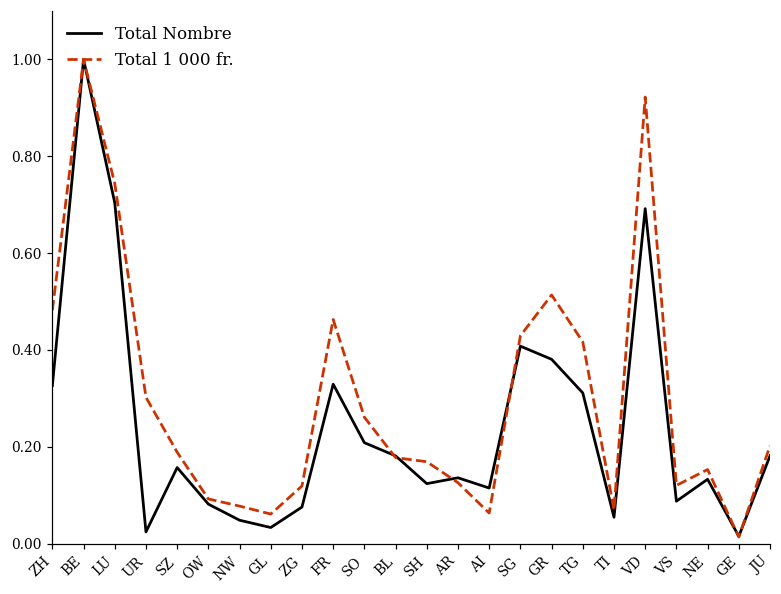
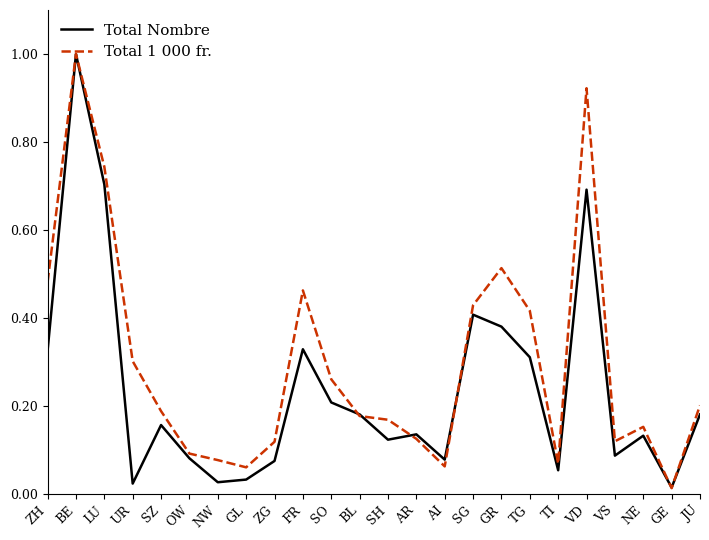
Total Nombre, NW: 0.05 -> 0.03
Total Nombre, AI: 0.11 -> 0.08
